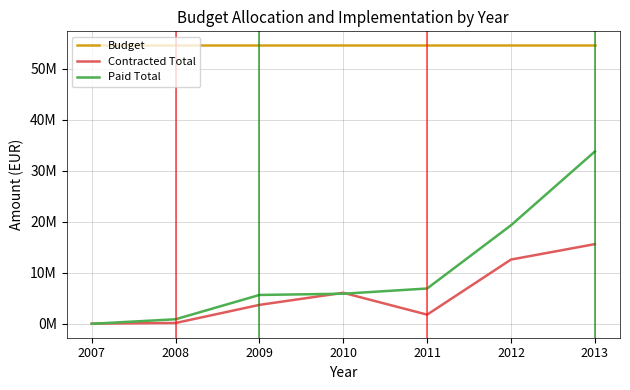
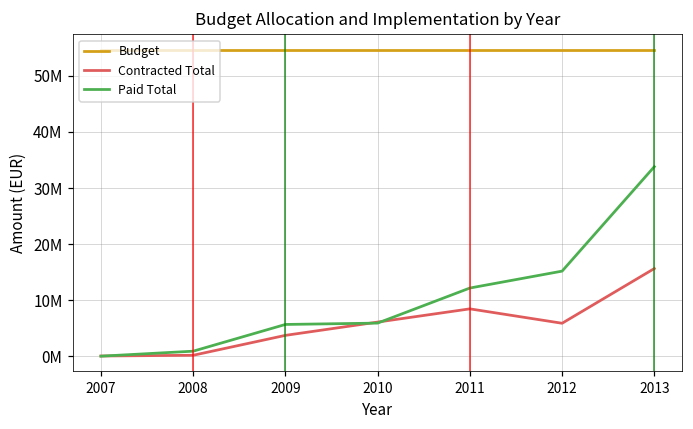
Contracted Total, 2011: 2000000 -> 8000000
Paid Total, 2011: 7000000 -> 12000000
Contracted Total, 2012: 13000000 -> 6000000
Paid Total, 2012: 19000000 -> 15000000
